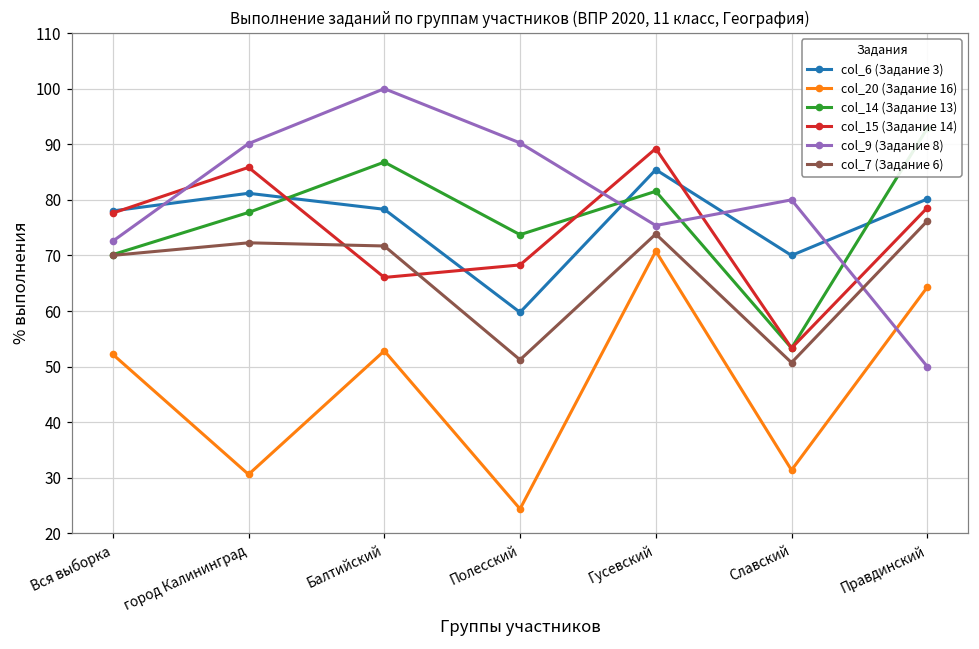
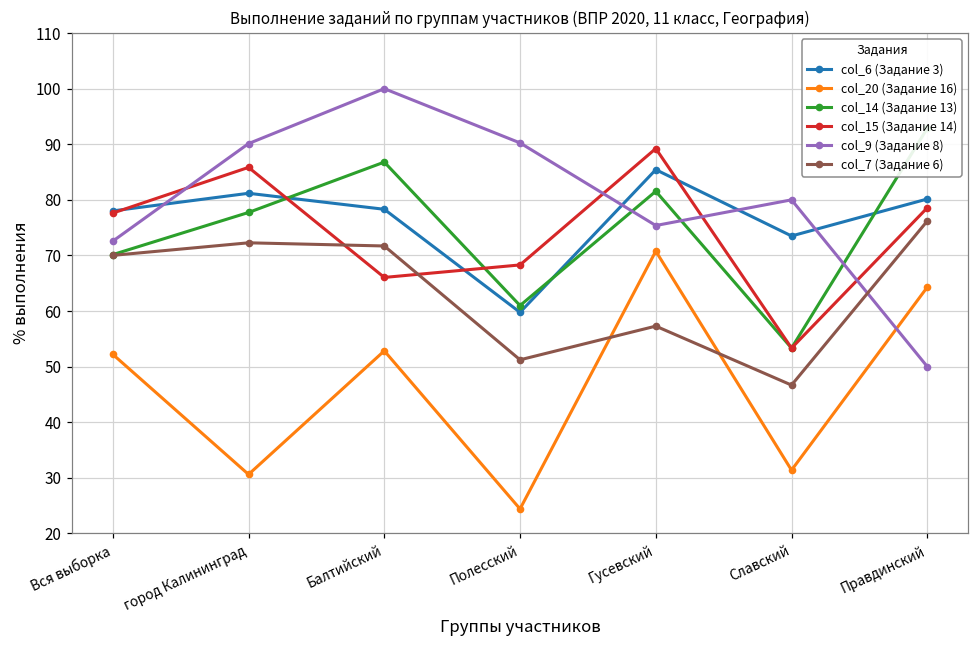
col_14 (Задание 13), Полесский: 74 -> 61
col_7 (Задание 6), Гусевский: 74 -> 57
col_6 (Задание 3), Славский: 70 -> 74
col_7 (Задание 6), Славский: 51 -> 47
